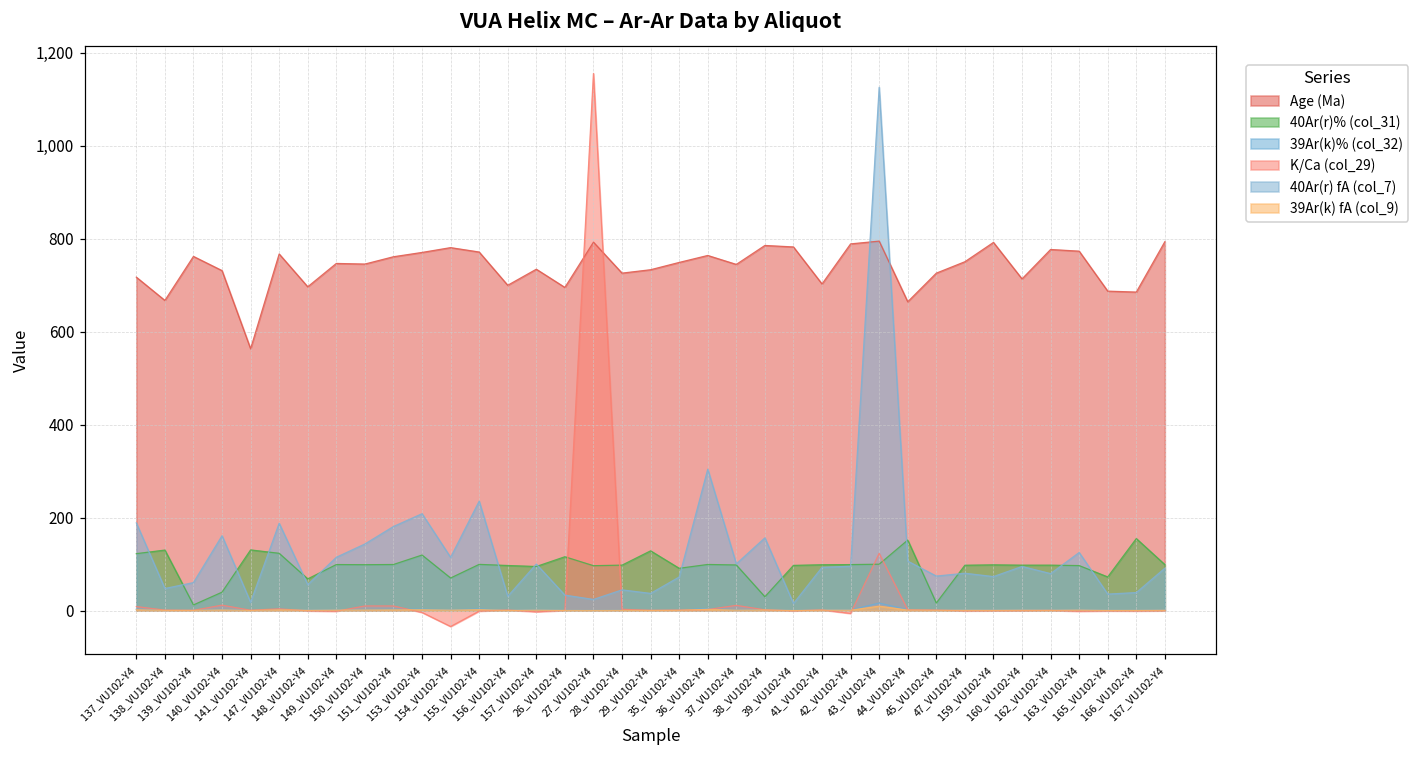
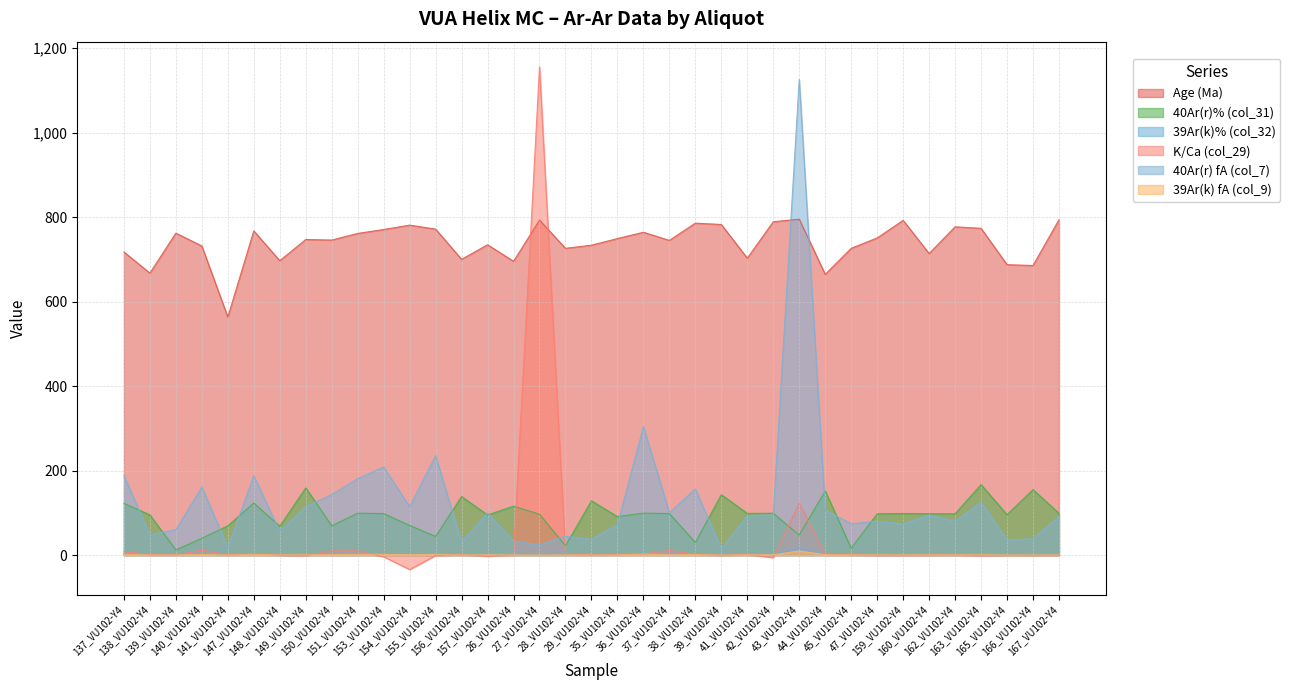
40Ar(r)% (col_31), 138_VU102-Y4: 130 -> 100
40Ar(r)% (col_31), 141_VU102-Y4: 130 -> 70
40Ar(r)% (col_31), 149_VU102-Y4: 100 -> 160
40Ar(r)% (col_31), 150_VU102-Y4: 100 -> 70
40Ar(r)% (col_31), 153_VU102-Y4: 120 -> 100
40Ar(r)% (col_31), 155_VU102-Y4: 100 -> 40
40Ar(r)% (col_31), 156_VU102-Y4: 100 -> 140
40Ar(r)% (col_31), 28_VU102-Y4: 100 -> 20
40Ar(r)% (col_31), 39_VU102-Y4: 100 -> 140
40Ar(r)% (col_31), 43_VU102-Y4: 100 -> 50
40Ar(r)% (col_31), 163_VU102-Y4: 100 -> 170
40Ar(r)% (col_31), 165_VU102-Y4: 70 -> 100
